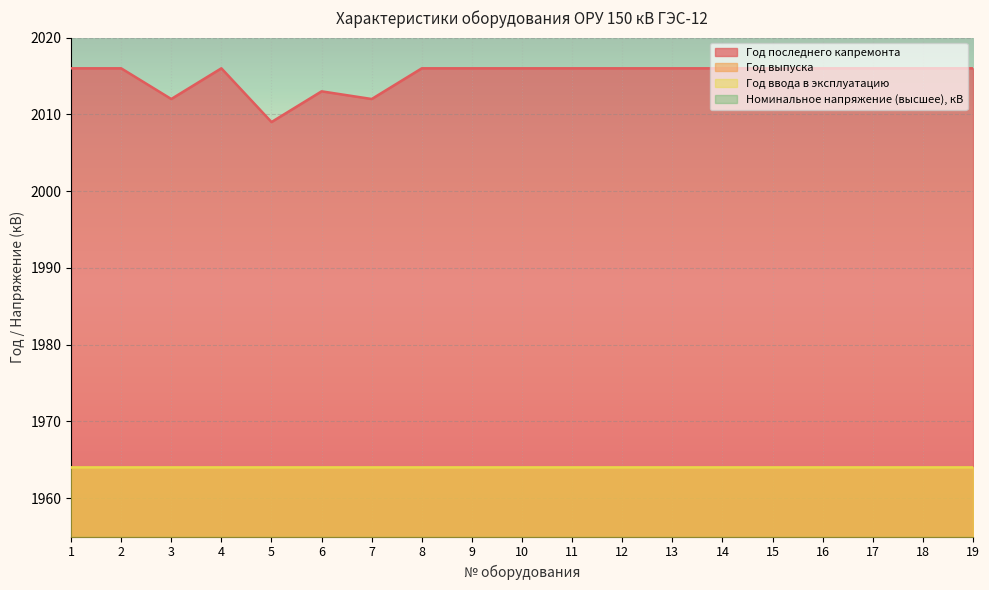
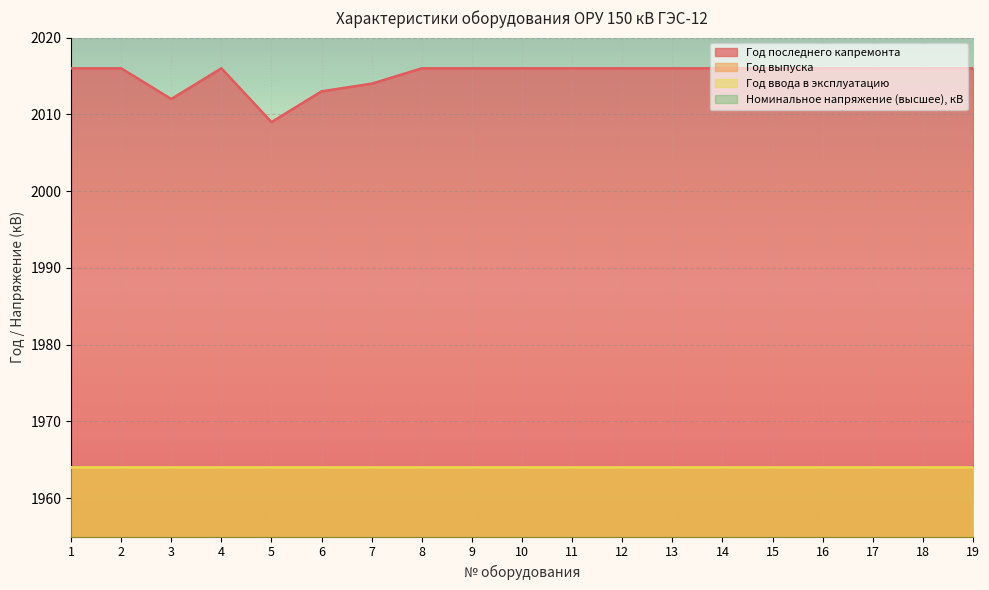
Год последнего капремонта, 7: 2012 -> 2014
